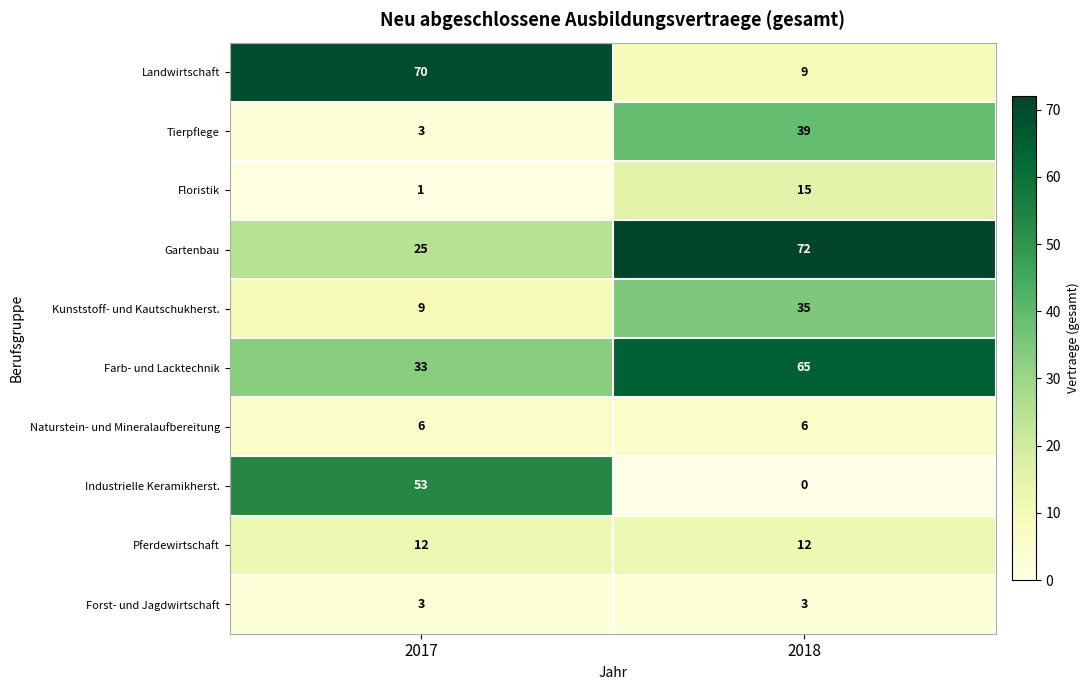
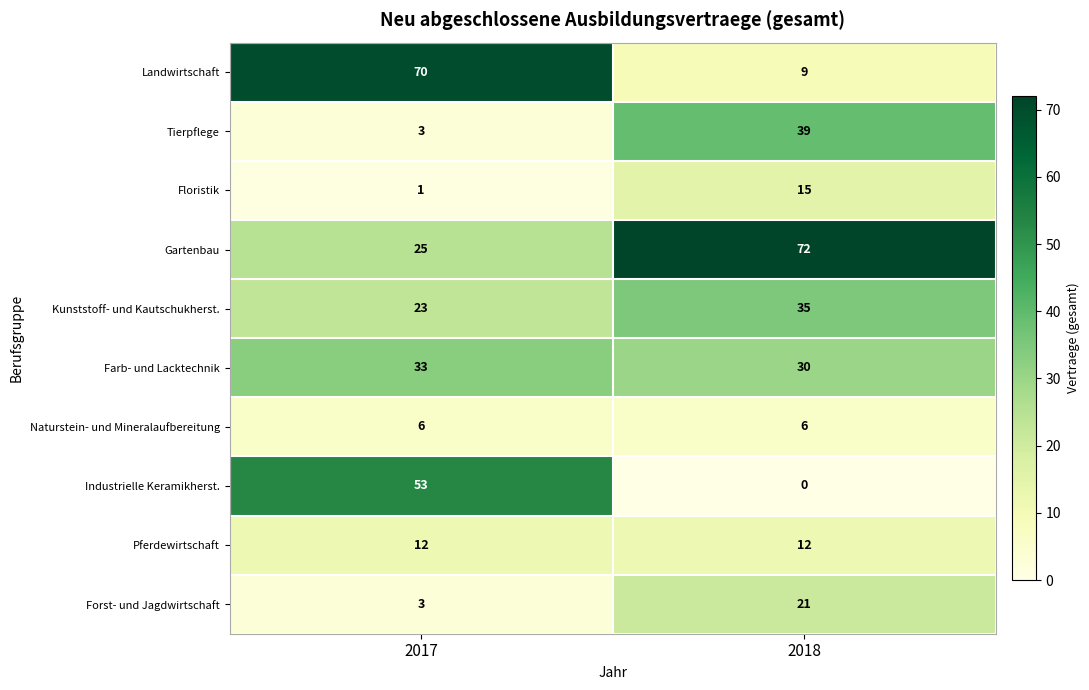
Kunststoff- und Kautschukherst., 2017: 9 -> 23
Farb- und Lacktechnik, 2018: 65 -> 30
Forst- und Jagdwirtschaft, 2018: 3 -> 21
